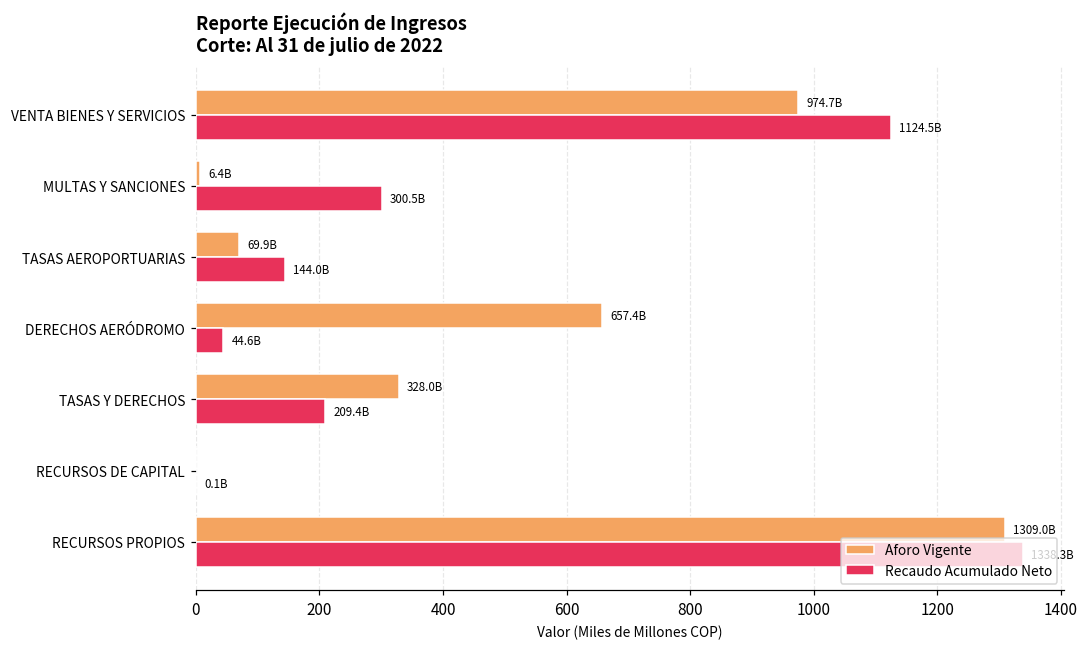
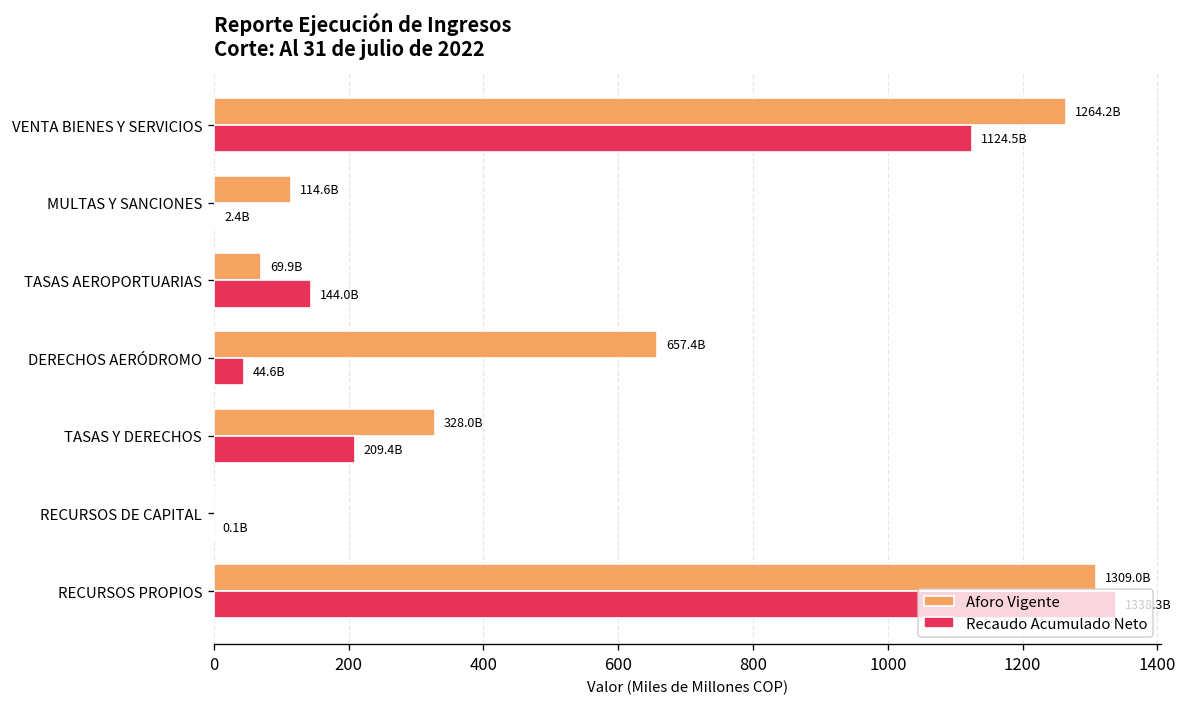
Aforo Vigente, VENTA BIENES Y SERVICIOS: 974.7B -> 1264.2B
Aforo Vigente, MULTAS Y SANCIONES: 6.4B -> 114.6B
Recaudo Acumulado Neto, MULTAS Y SANCIONES: 300.5B -> 2.4B
